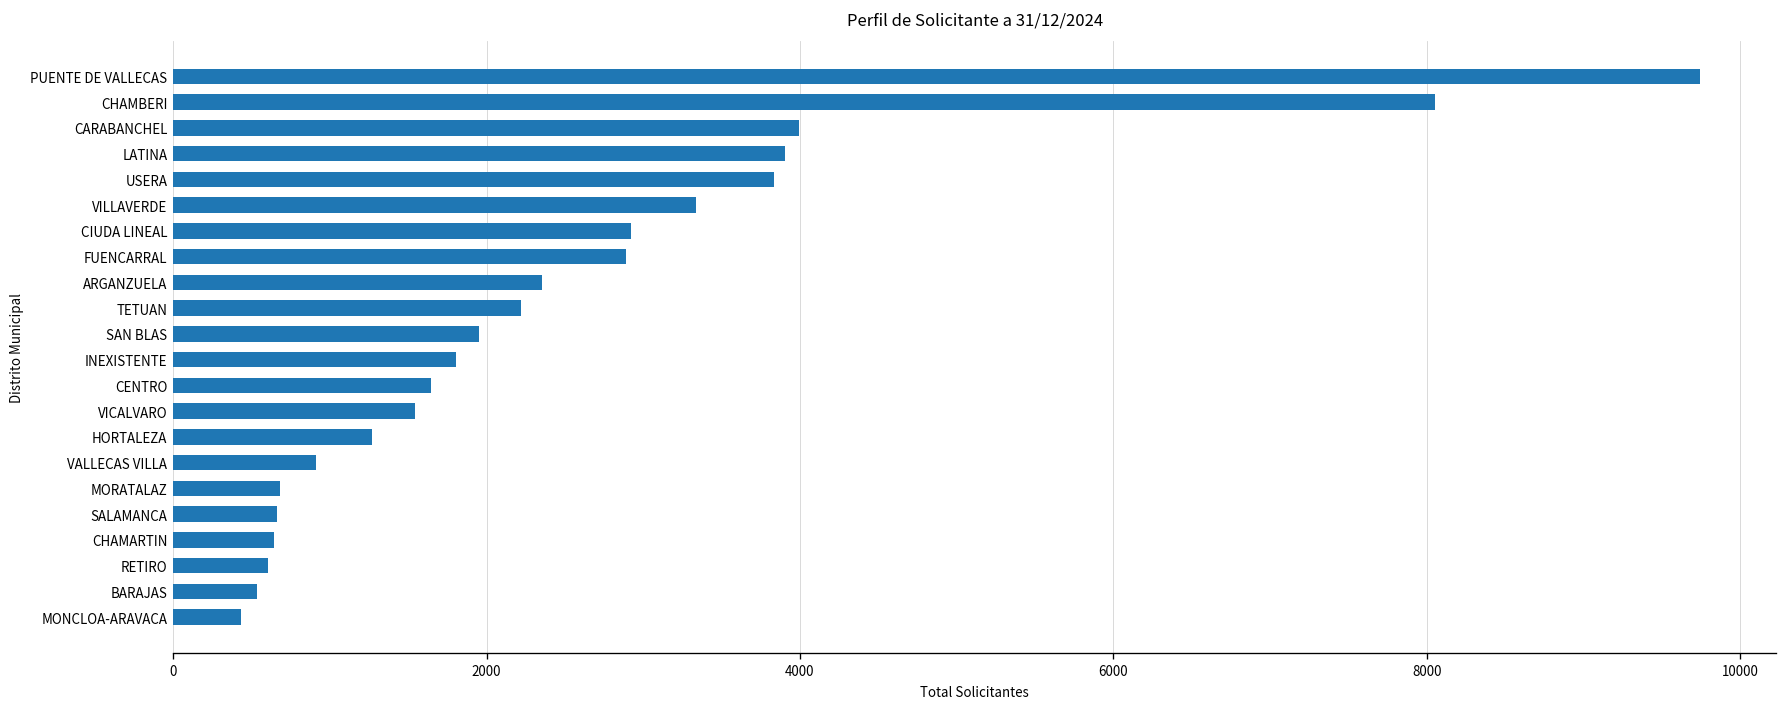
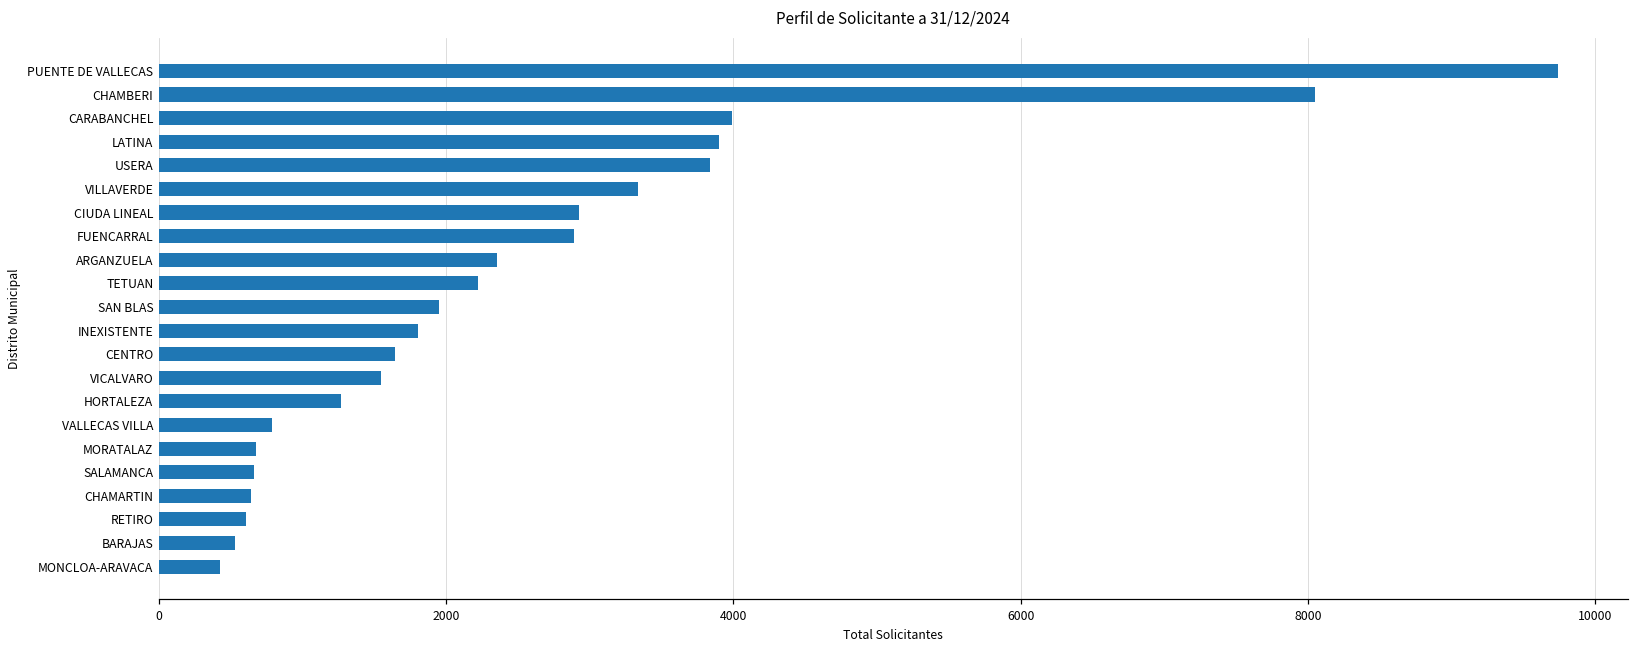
VALLECAS VILLA: 910 -> 790
